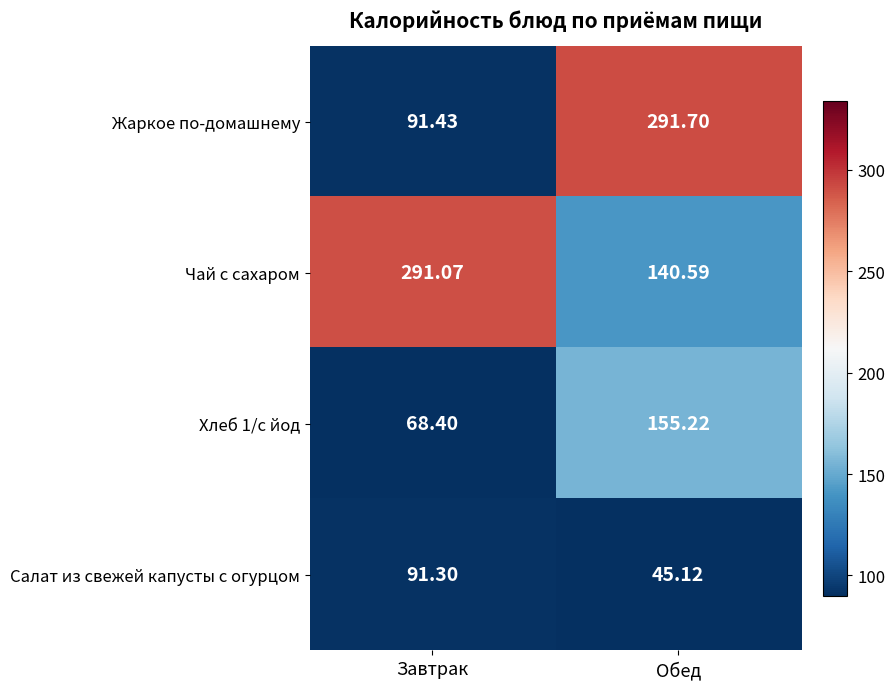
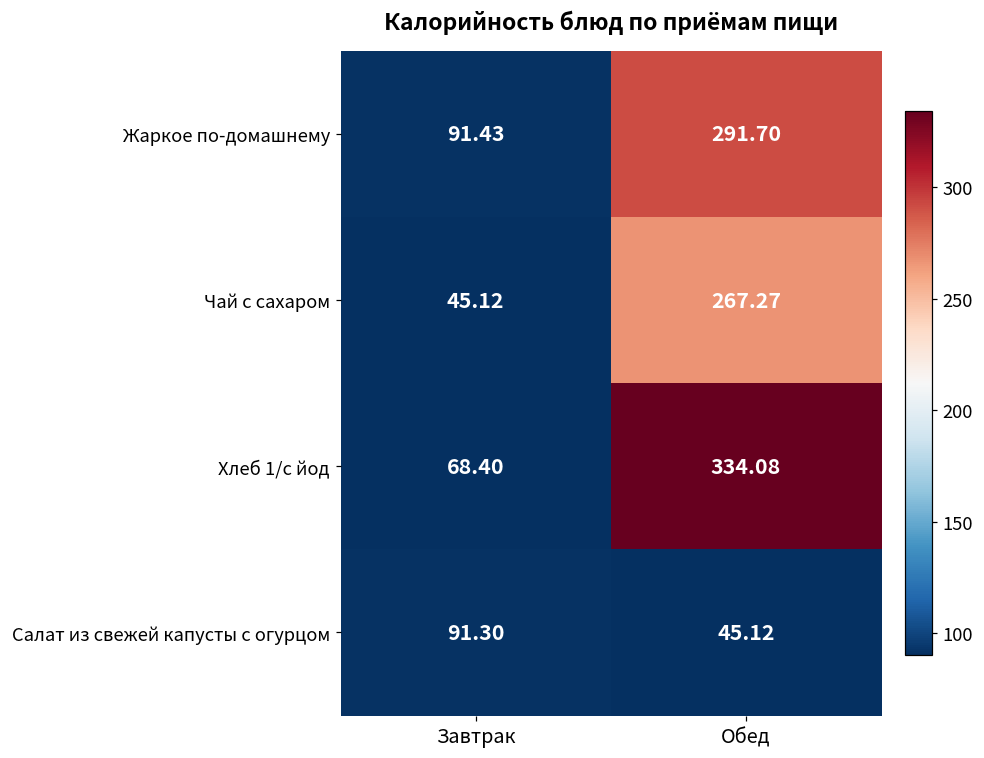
Чай с сахаром, Завтрак: 291.07 -> 45.12
Чай с сахаром, Обед: 140.59 -> 267.27
Хлеб 1/с йод, Обед: 155.22 -> 334.08
